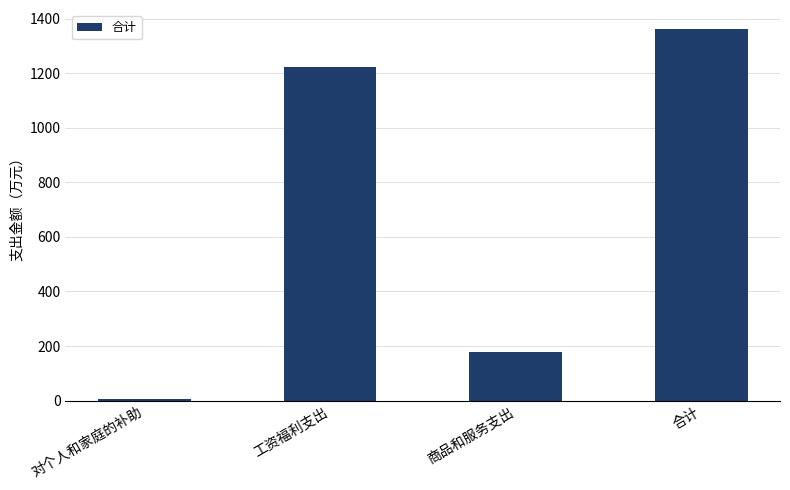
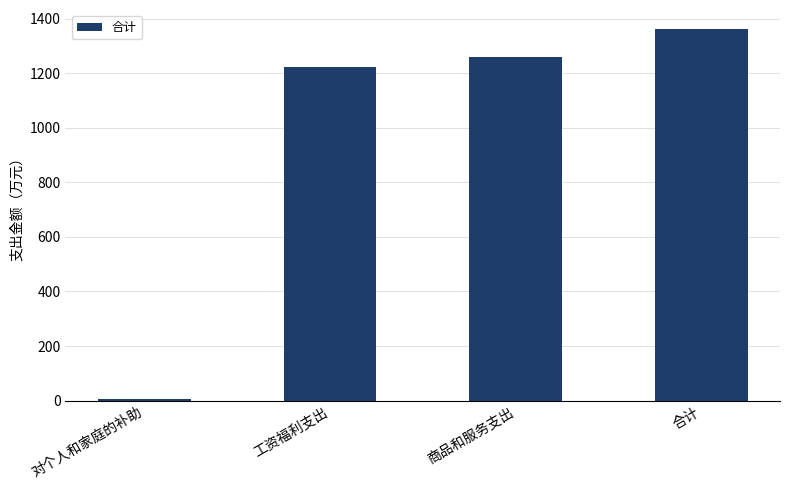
商品和服务支出: 180 -> 1260
